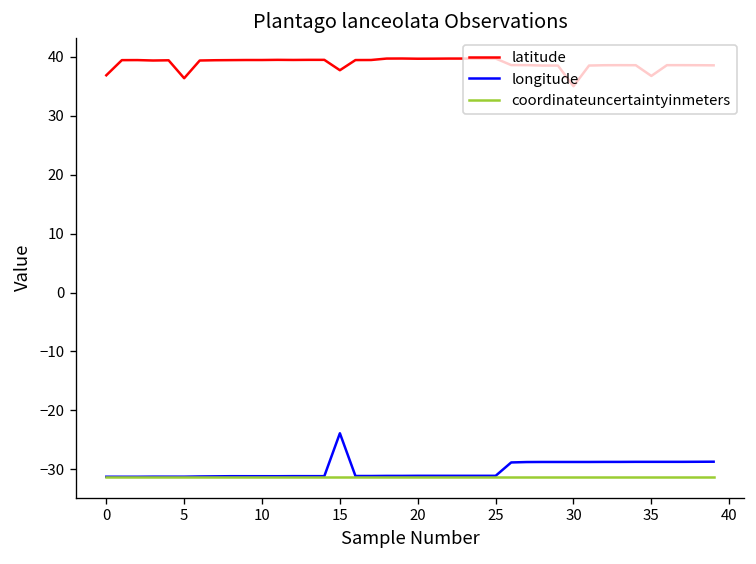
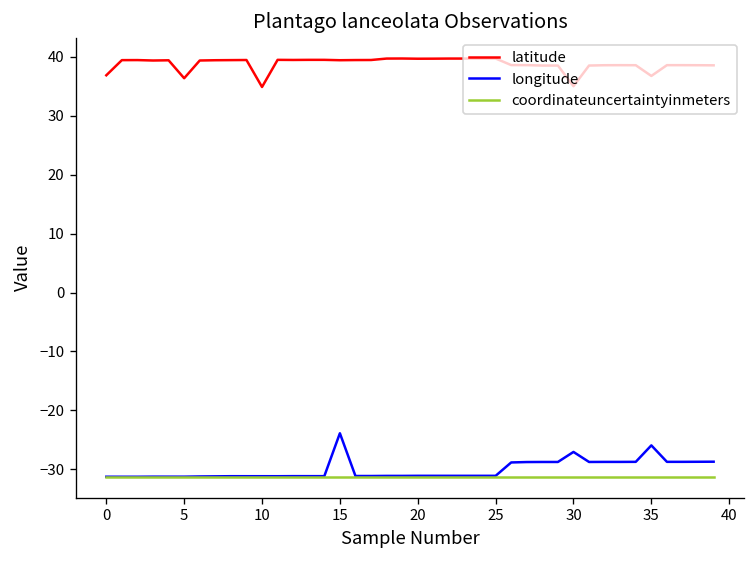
latitude, 10: 39 -> 35
latitude, 15: 38 -> 39
longitude, 30: -29 -> -27
longitude, 35: -29 -> -26
